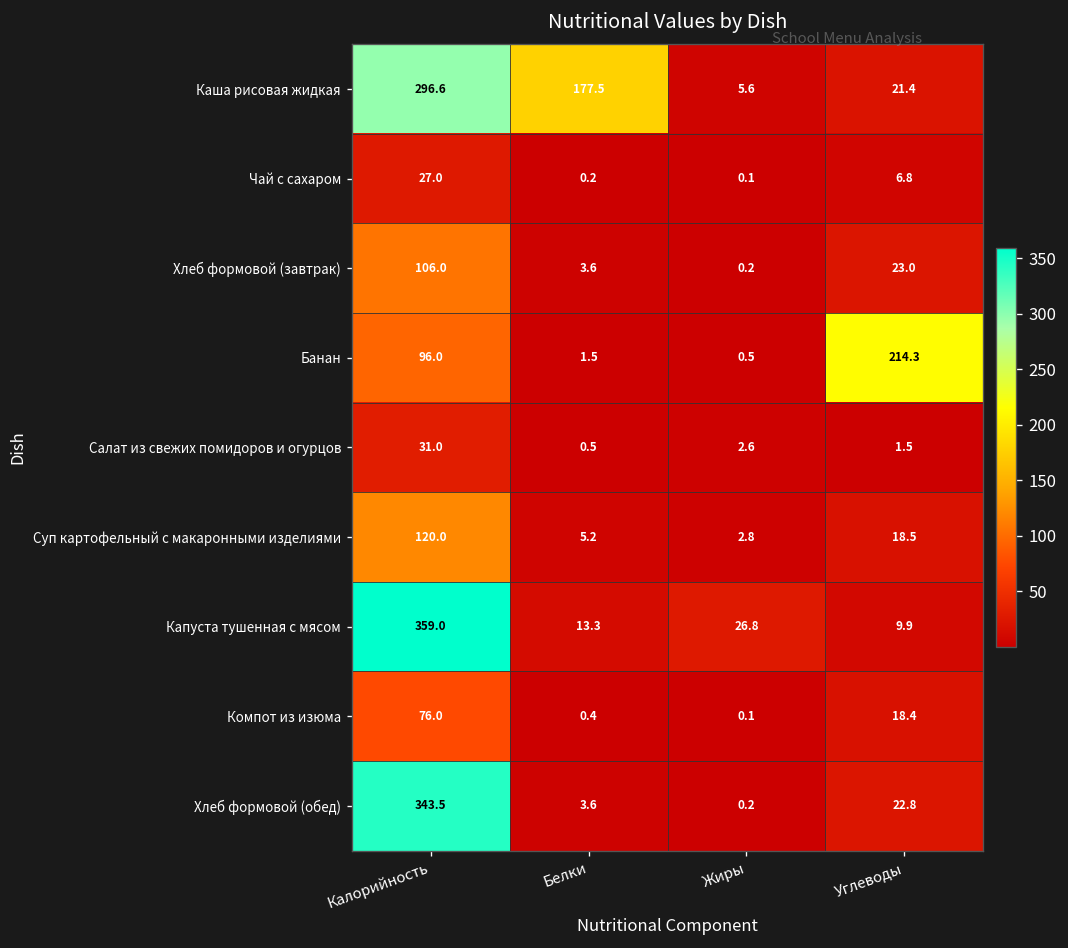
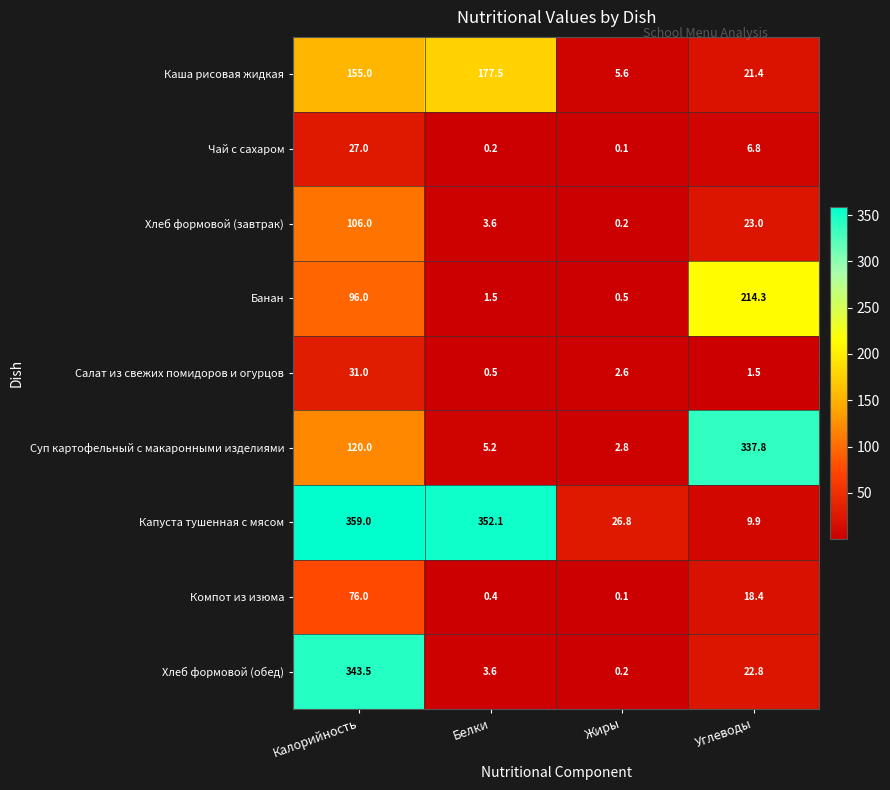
Каша рисовая жидкая, Калорийность: 296.6 -> 155.0
Суп картофельный с макаронными изделиями, Углеводы: 18.5 -> 337.8
Капуста тушенная с мясом, Белки: 13.3 -> 352.1
